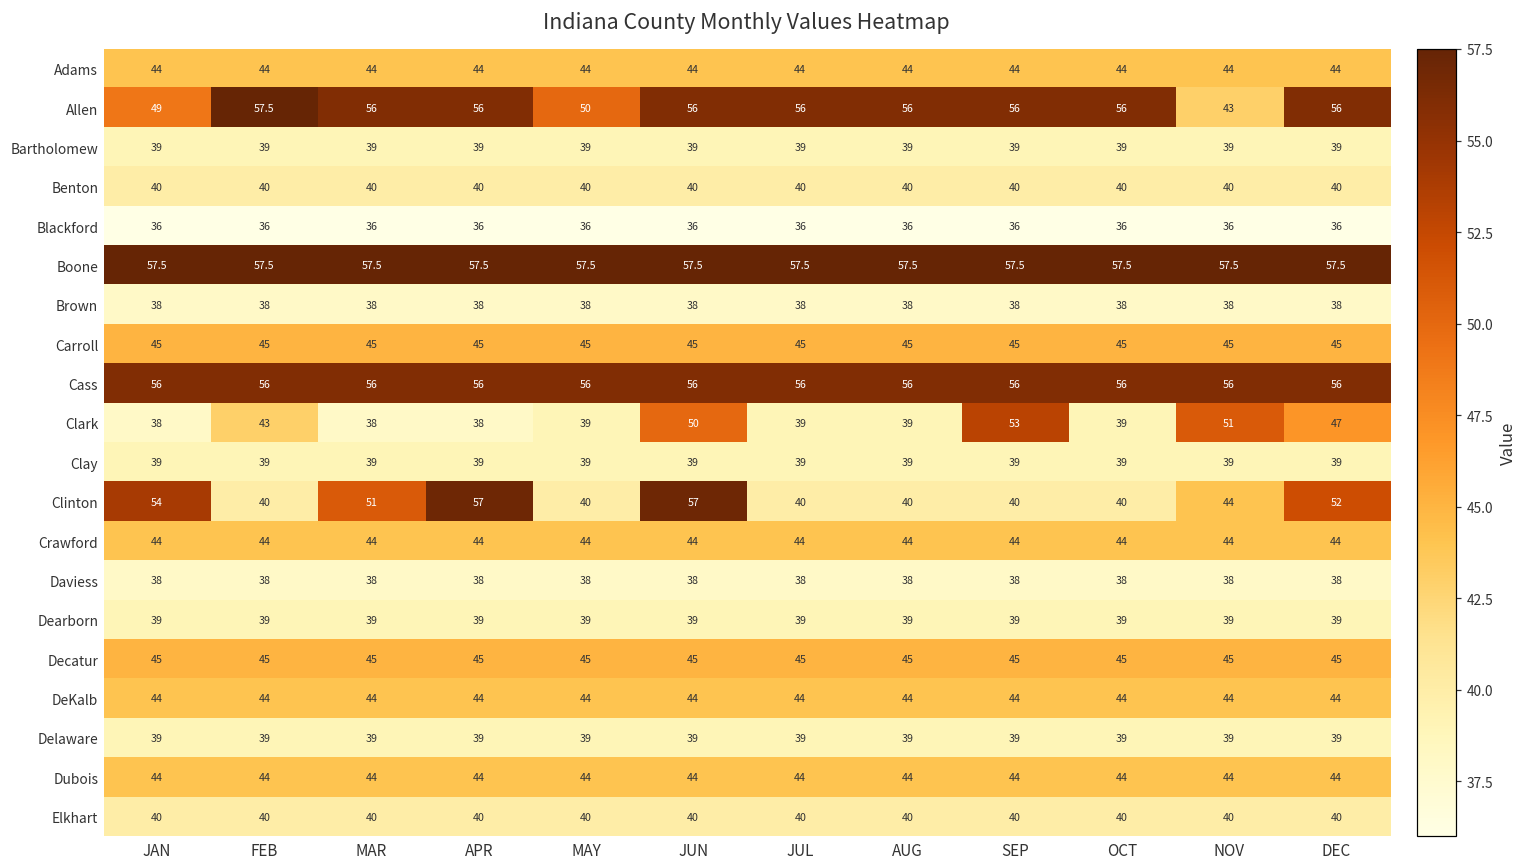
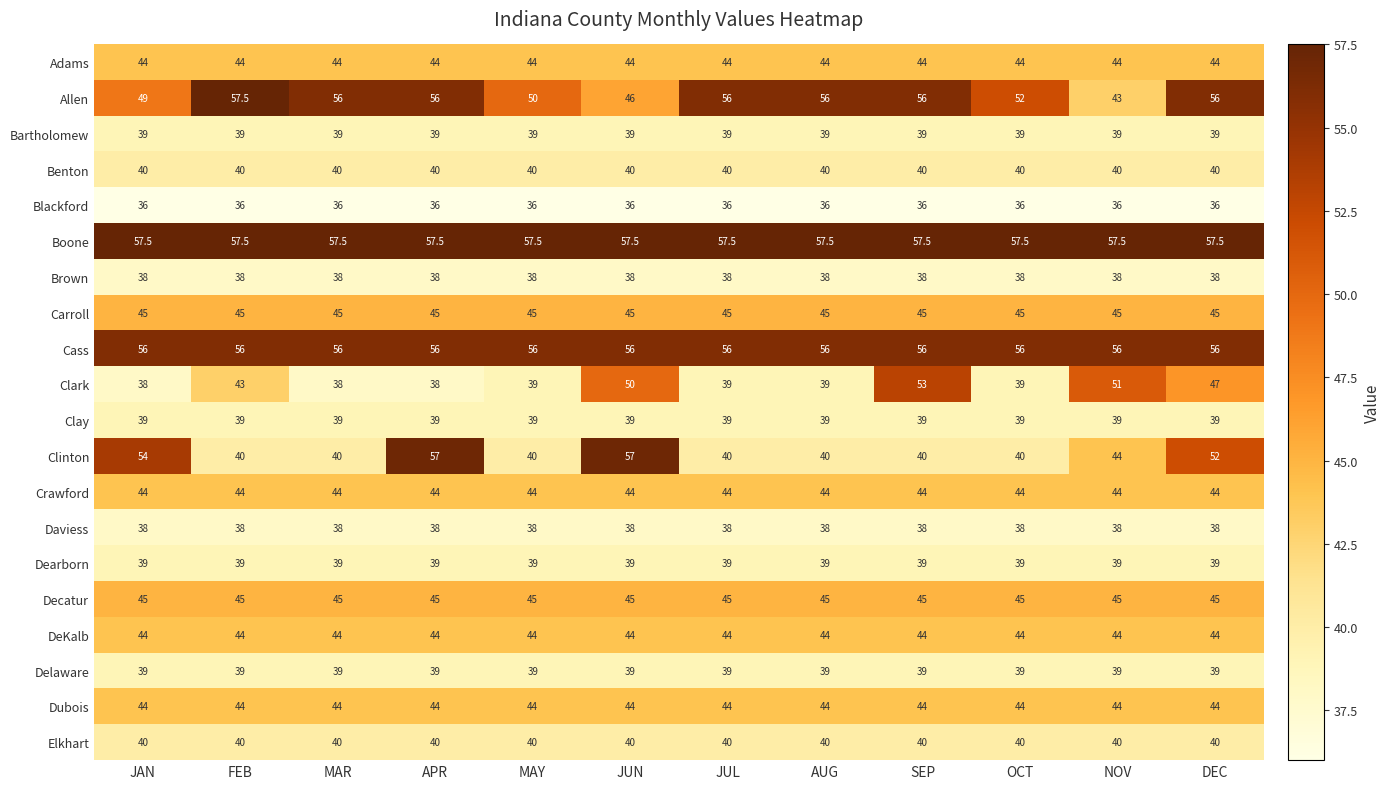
Allen, JUN: 56 -> 46
Allen, OCT: 56 -> 52
Clinton, MAR: 51 -> 40
